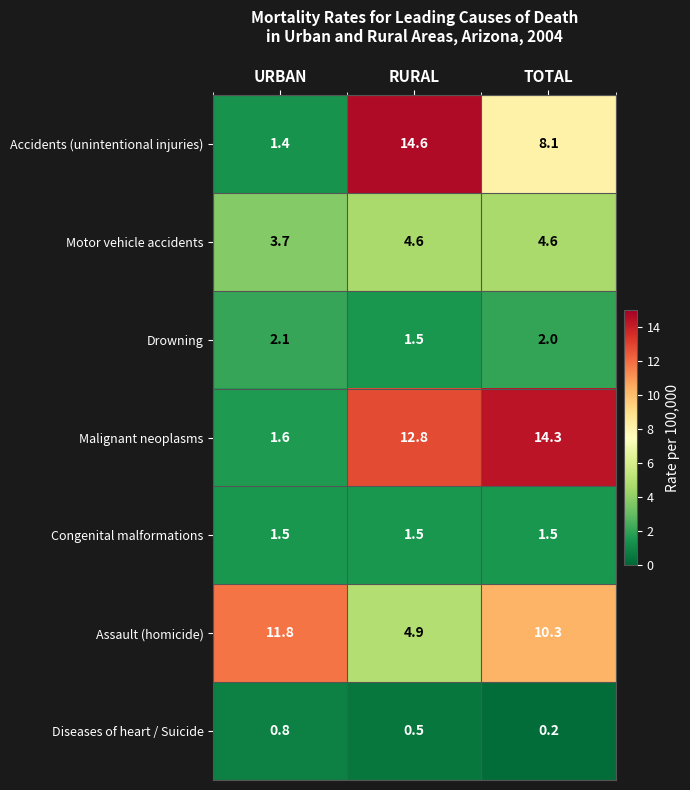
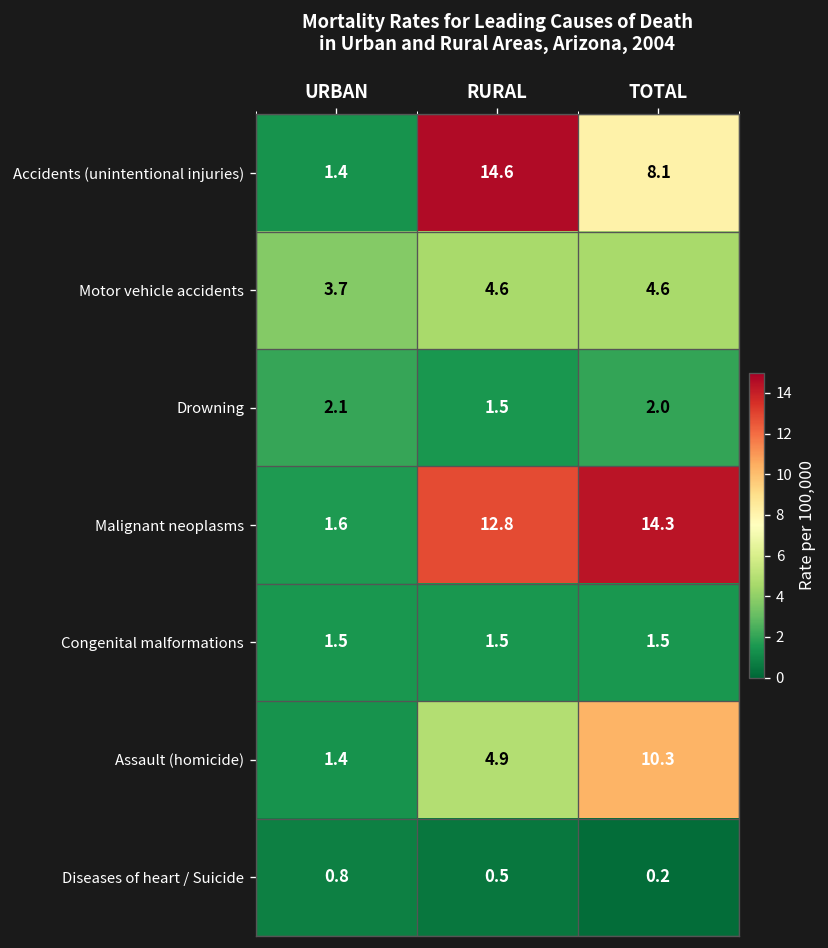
Assault (homicide), URBAN: 11.8 -> 1.4
